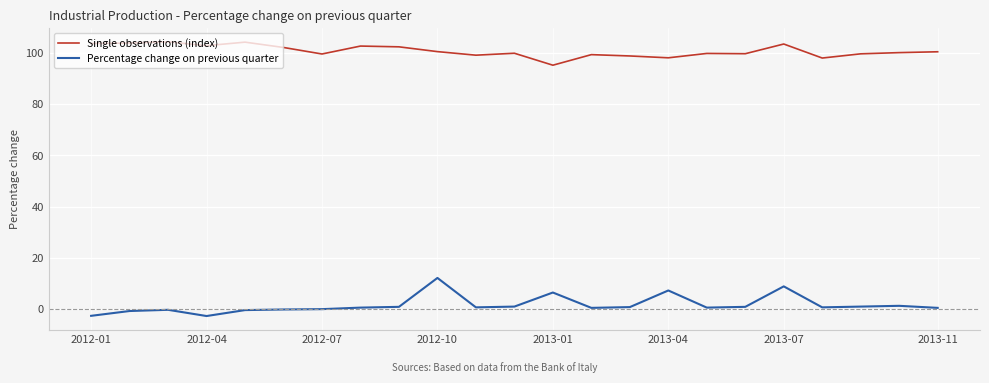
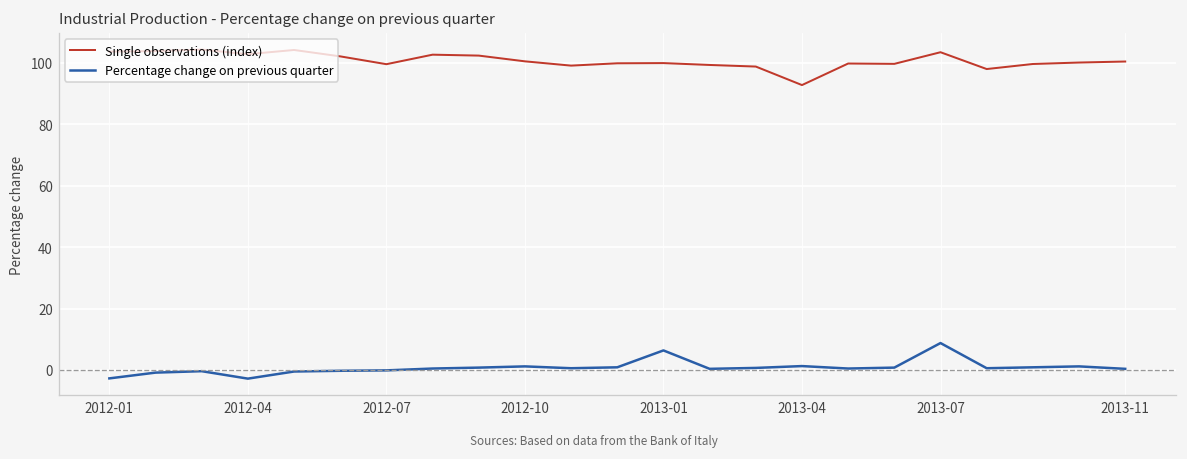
Percentage change on previous quarter, 2012-10: 12 -> 1
Single observations (index), 2013-01: 95 -> 100
Single observations (index), 2013-04: 98 -> 93
Percentage change on previous quarter, 2013-04: 7 -> 1
